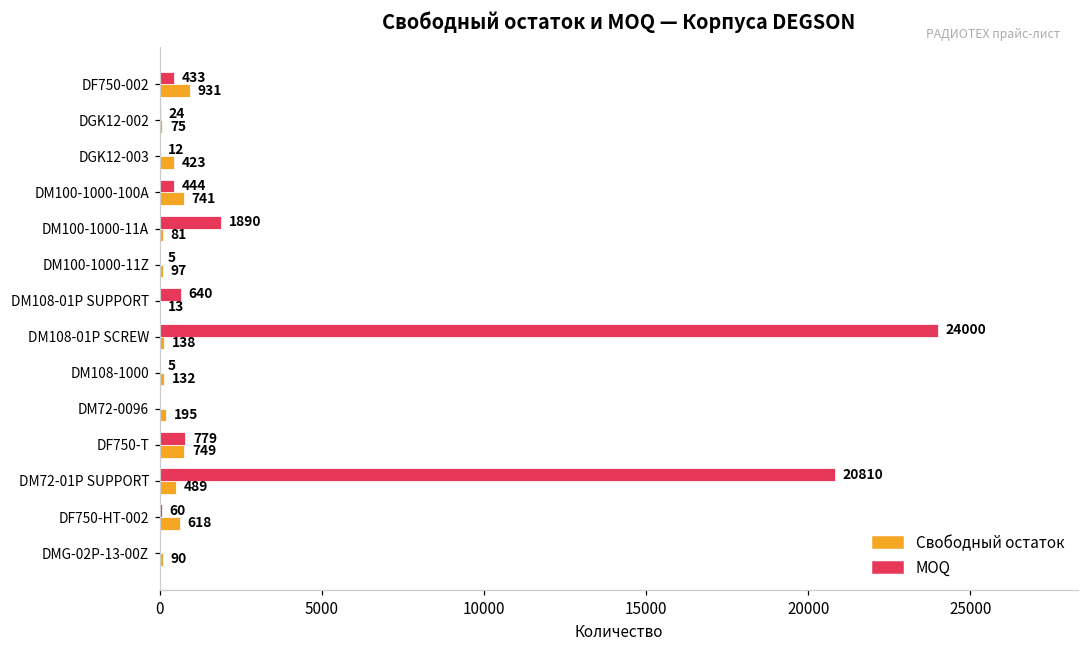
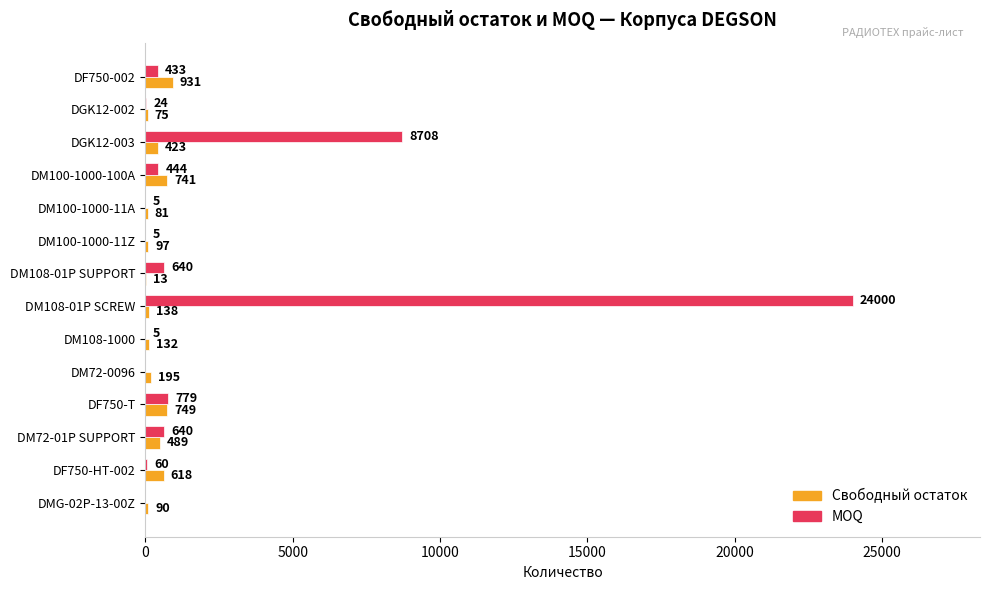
MOQ, DGK12-003: 12 -> 8708
MOQ, DM100-1000-11A: 1890 -> 5
MOQ, DM72-01P SUPPORT: 20810 -> 640
